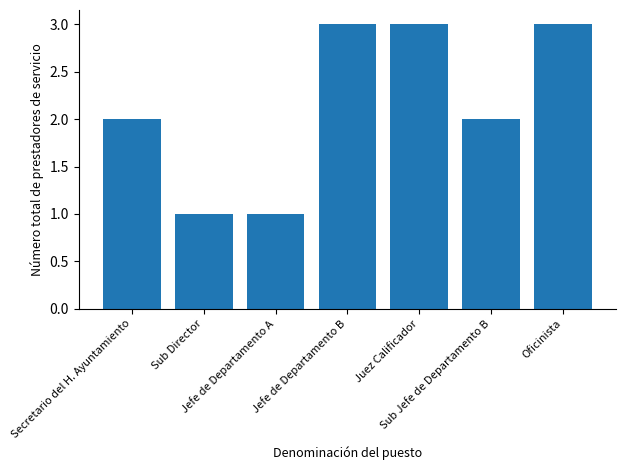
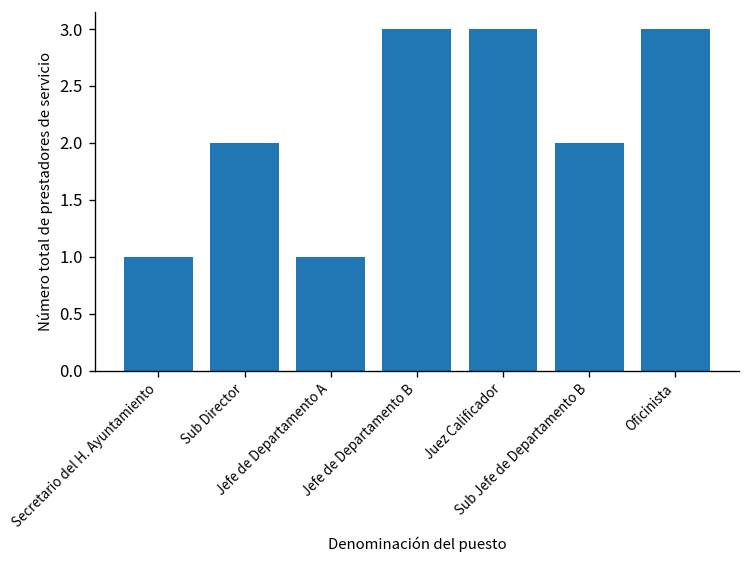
Secretario del H. Ayuntamiento: 2 -> 1
Sub Director: 1 -> 2
